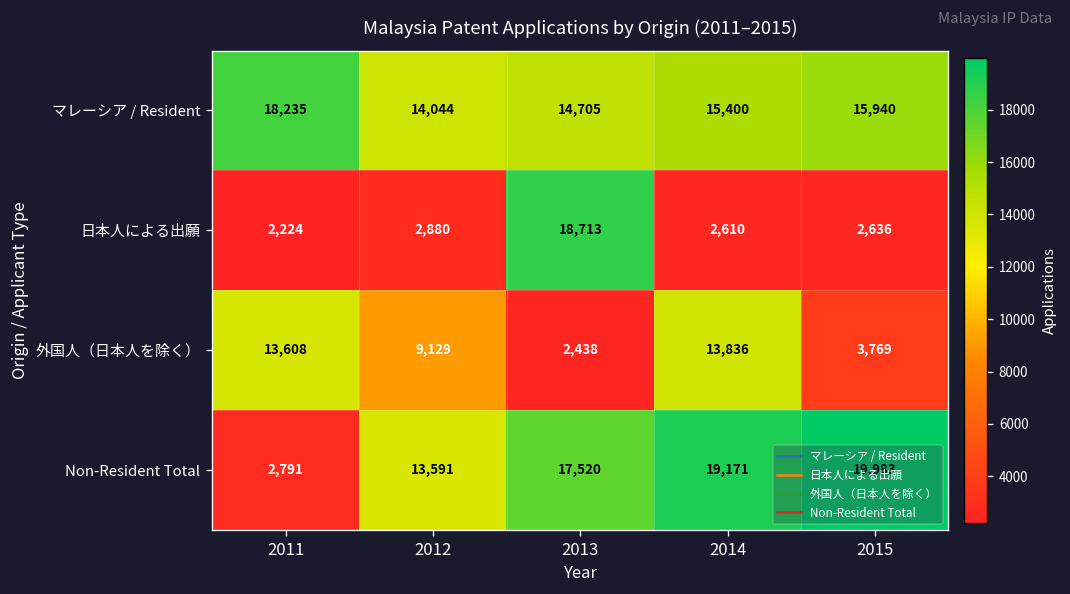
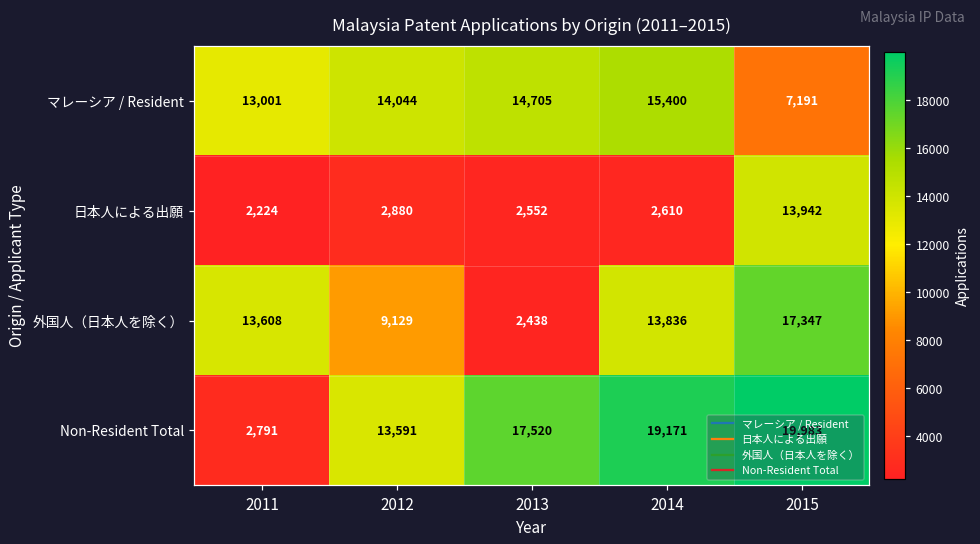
マレーシア / Resident, 2011: 18,235 -> 13,001
マレーシア / Resident, 2015: 15,940 -> 7,191
日本人による出願, 2013: 18,713 -> 2,552
日本人による出願, 2015: 2,636 -> 13,942
外国人（日本人を除く）, 2015: 3,769 -> 17,347
